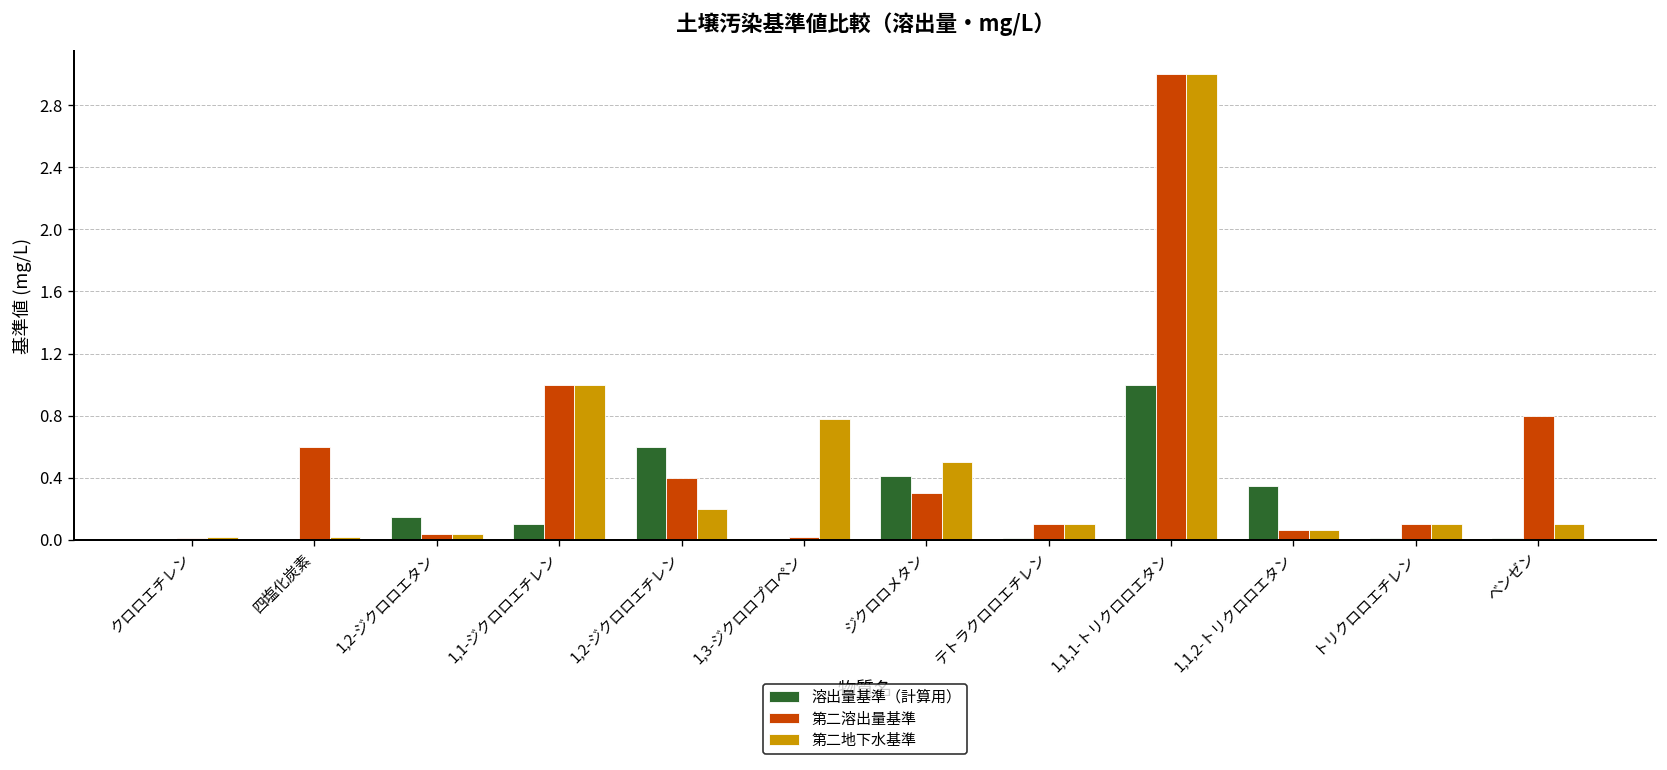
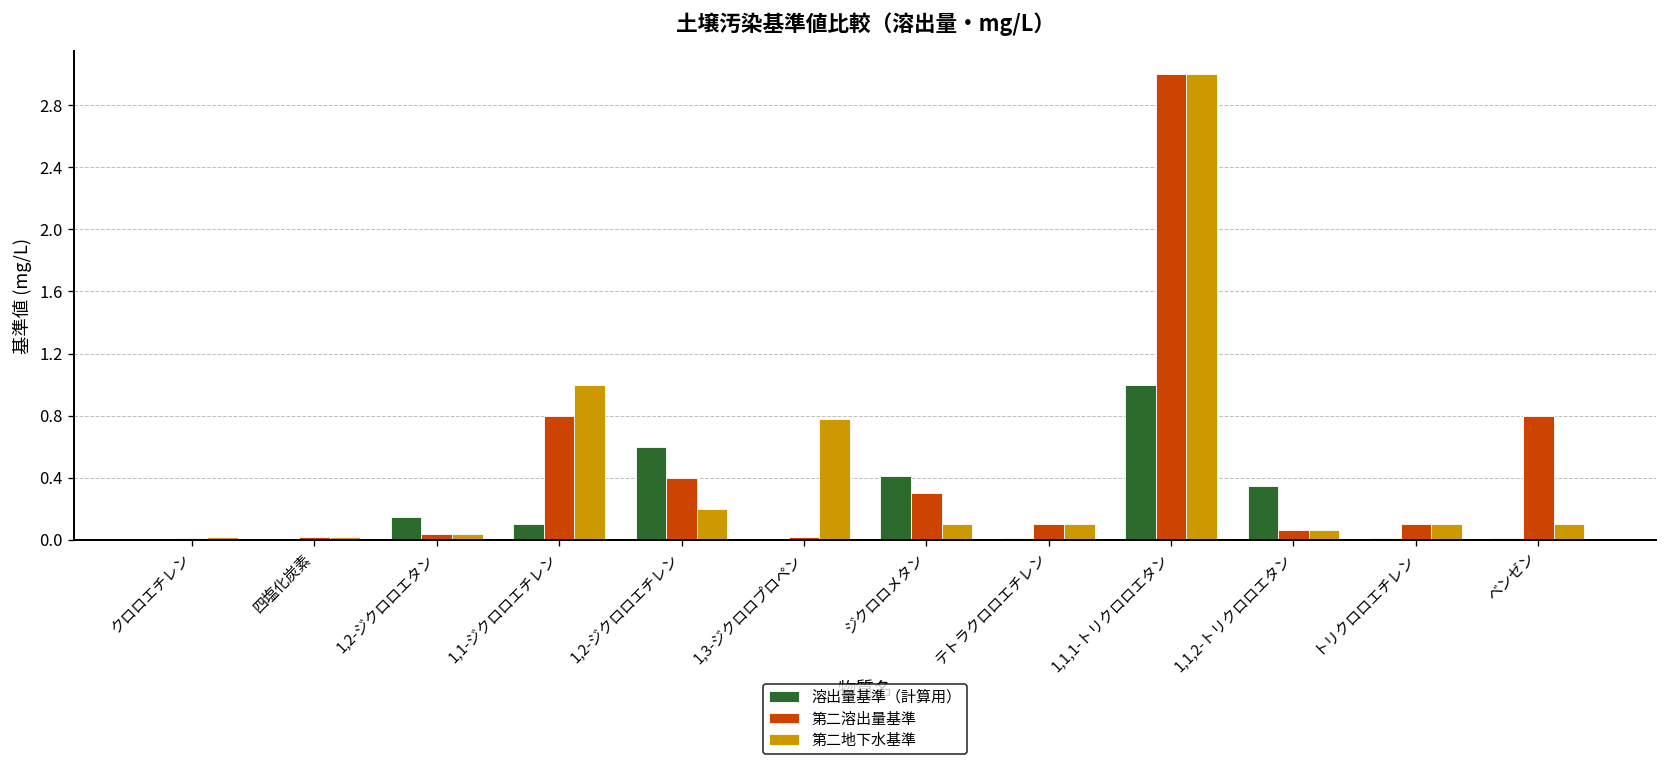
第二溶出量基準, 四塩化炭素: 0.60 -> 0.02
第二溶出量基準, 1,1-ジクロロエチレン: 1.0 -> 0.8
第二地下水基準, ジクロロメタン: 0.5 -> 0.1
